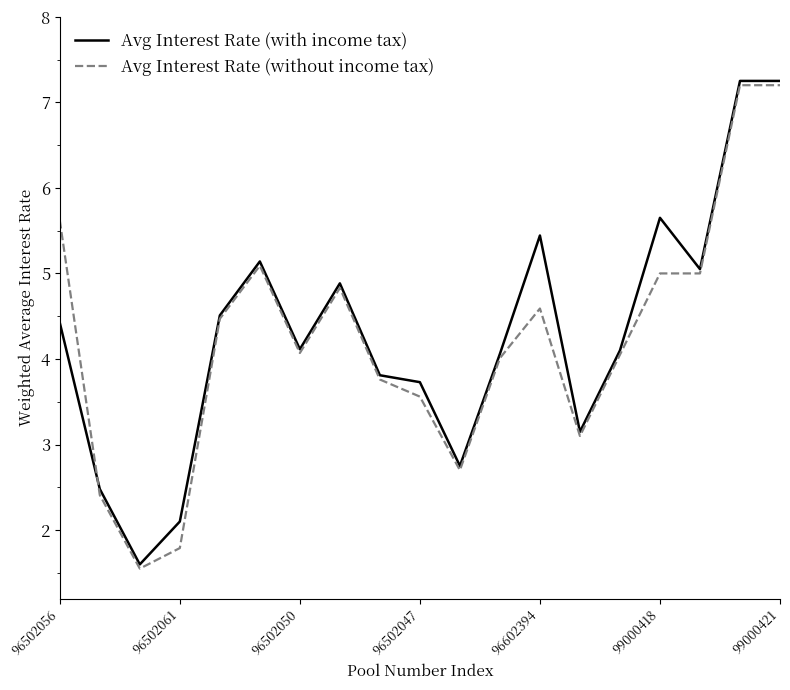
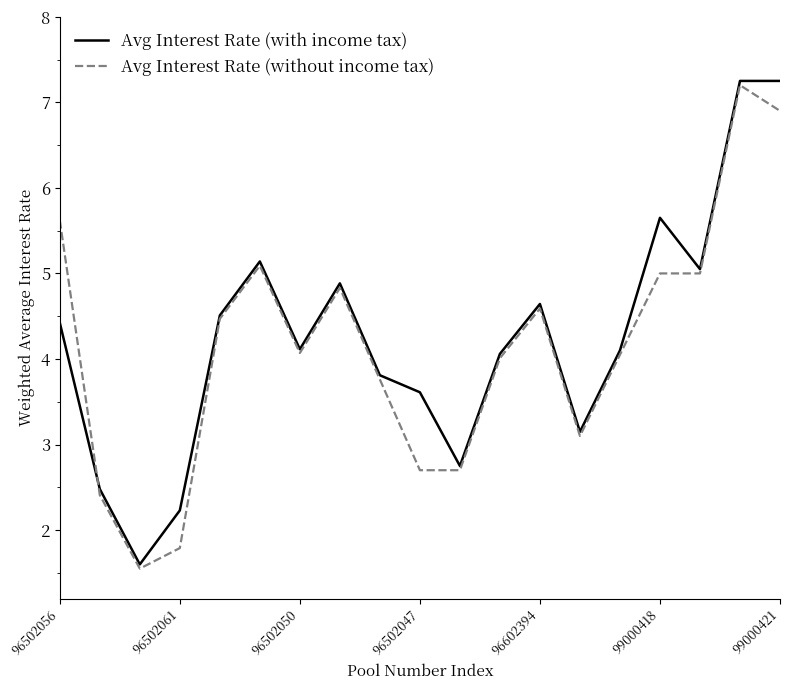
Avg Interest Rate (with income tax), 96502061: 2.1 -> 2.2
Avg Interest Rate (with income tax), 96502047: 3.7 -> 3.6
Avg Interest Rate (without income tax), 96502047: 3.6 -> 2.7
Avg Interest Rate (with income tax), 96602394: 5.4 -> 4.6
Avg Interest Rate (without income tax), 99000421: 7.2 -> 6.9
